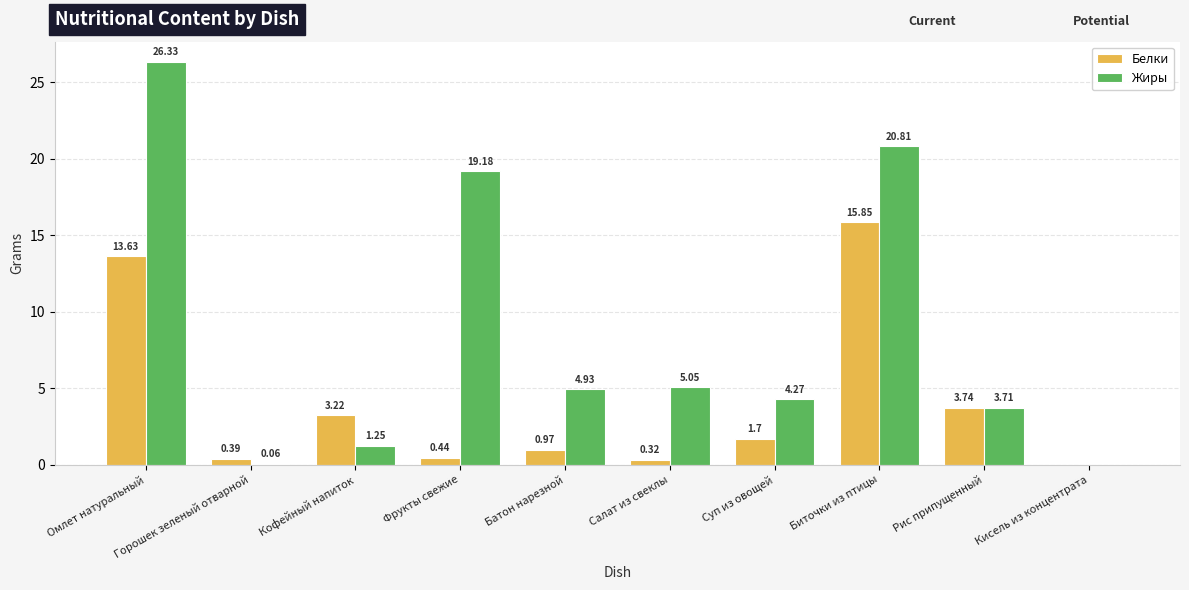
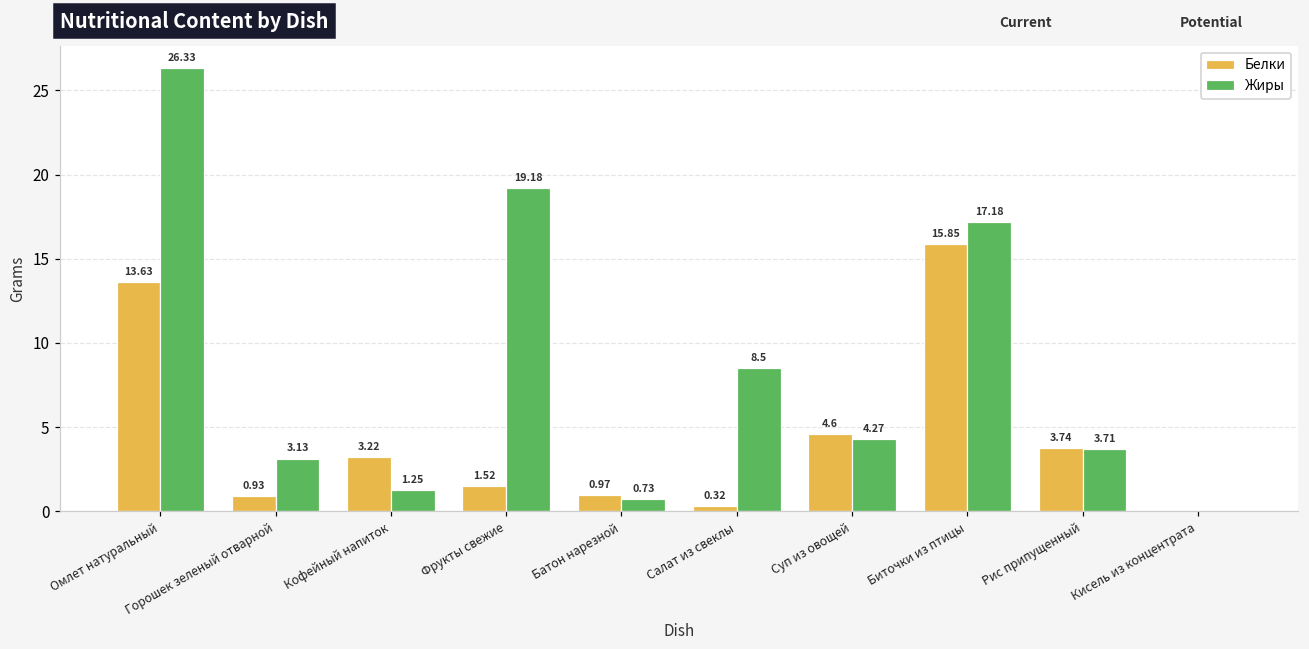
Белки, Горошек зеленый отварной: 0.39 -> 0.93
Жиры, Горошек зеленый отварной: 0.06 -> 3.13
Белки, Фрукты свежие: 0.44 -> 1.52
Жиры, Батон нарезной: 4.93 -> 0.73
Жиры, Салат из свеклы: 5.05 -> 8.5
Белки, Суп из овощей: 1.7 -> 4.6
Жиры, Биточки из птицы: 20.81 -> 17.18
